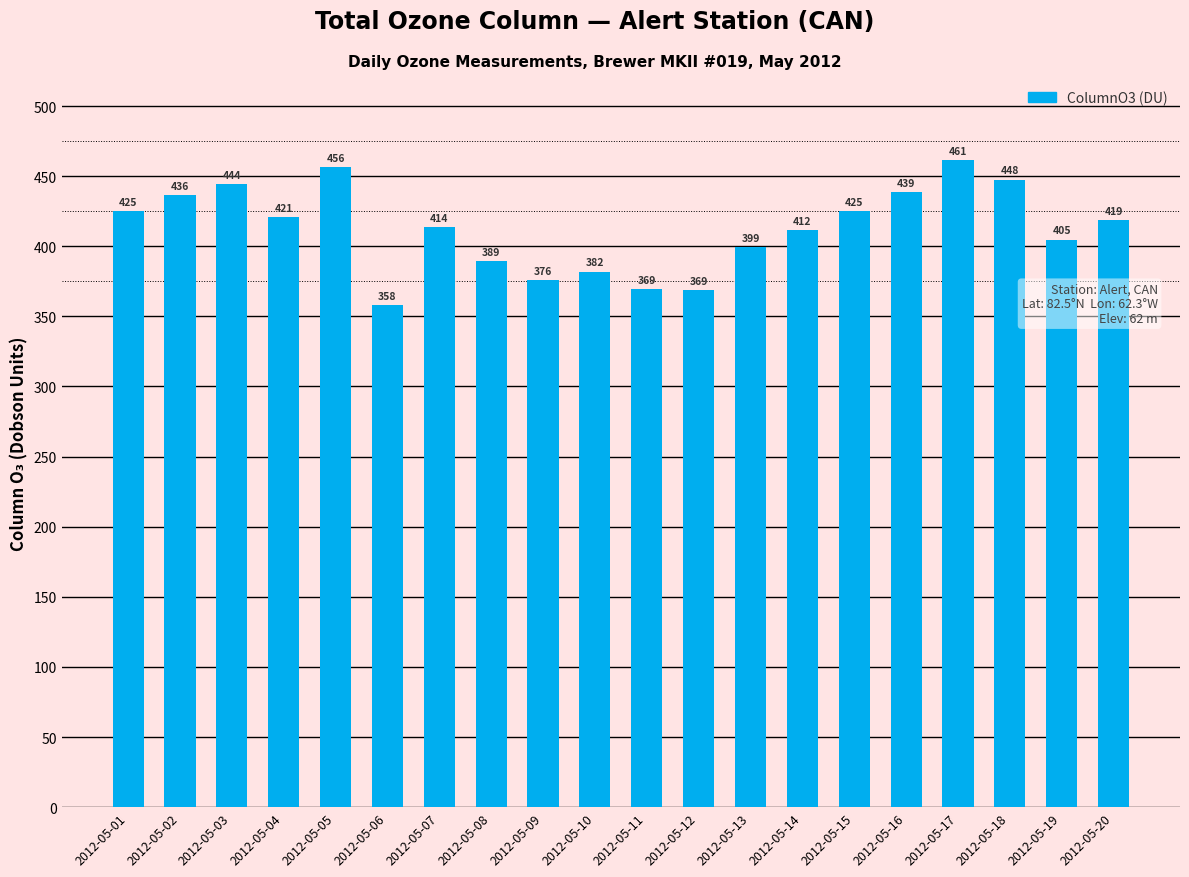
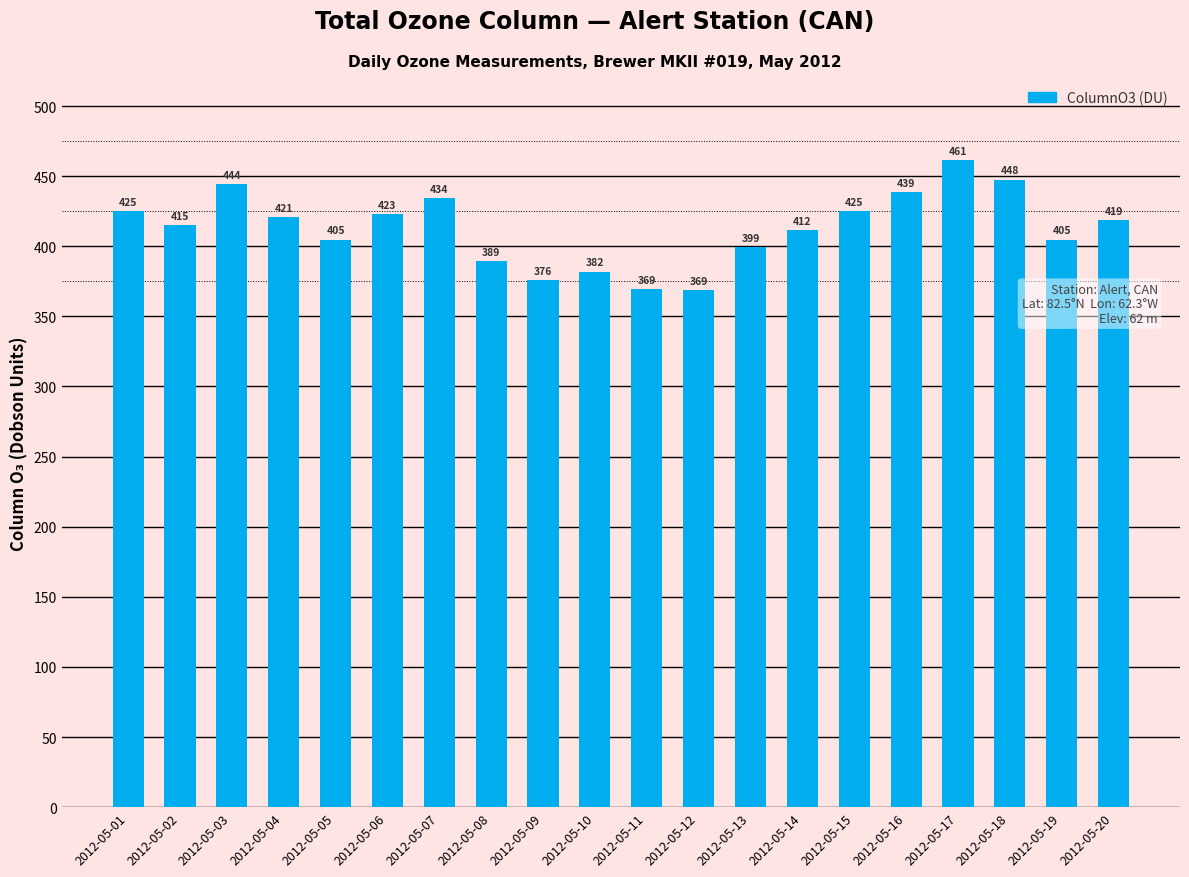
2012-05-02: 436 -> 415
2012-05-05: 456 -> 405
2012-05-06: 358 -> 423
2012-05-07: 414 -> 434
